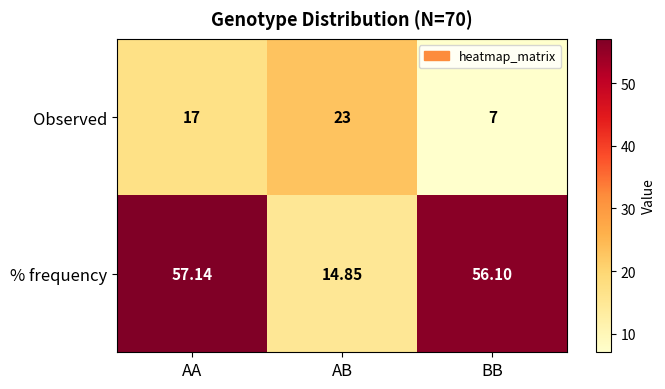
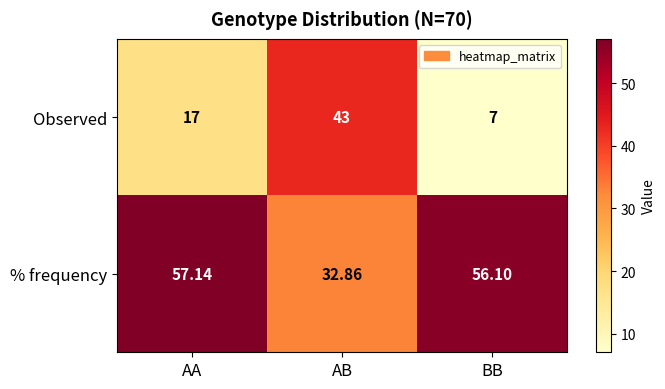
Observed, AB: 23 -> 43
% frequency, AB: 14.85 -> 32.86
